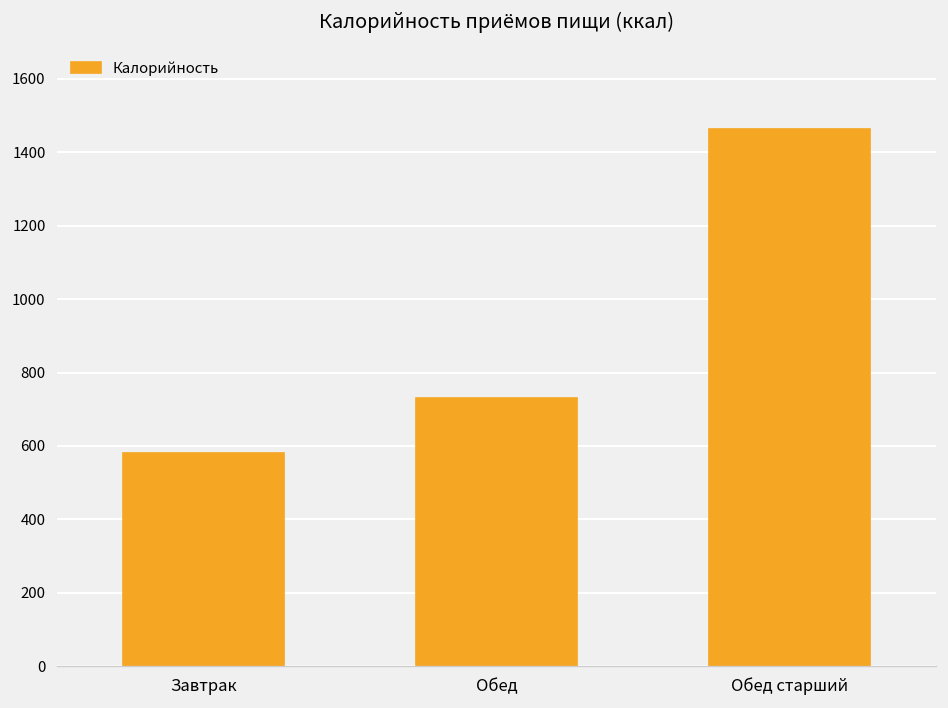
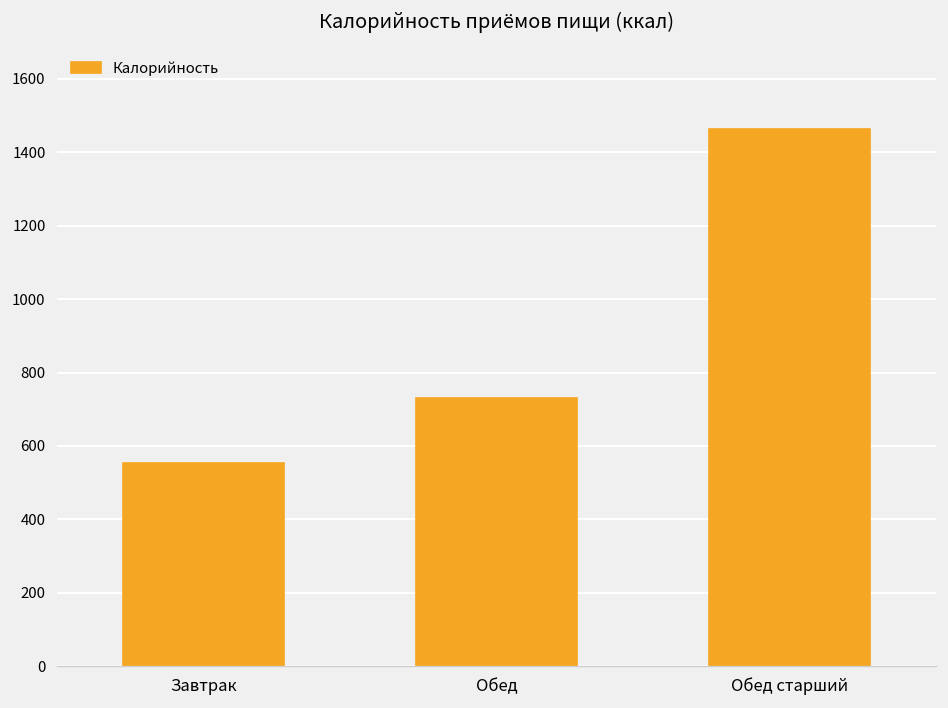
Завтрак: 580 -> 550
